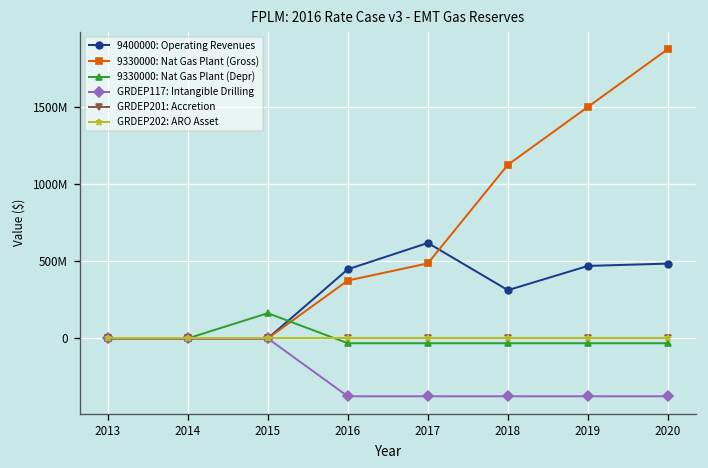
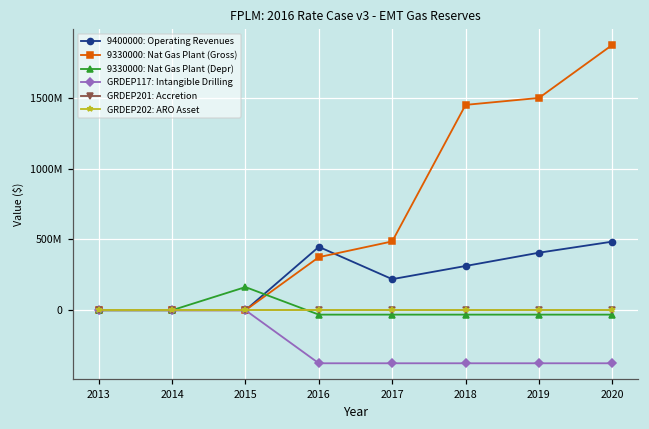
9400000: Operating Revenues, 2017: 620000000 -> 220000000
9330000: Nat Gas Plant (Gross), 2018: 1130000000 -> 1450000000
9400000: Operating Revenues, 2019: 470000000 -> 410000000
